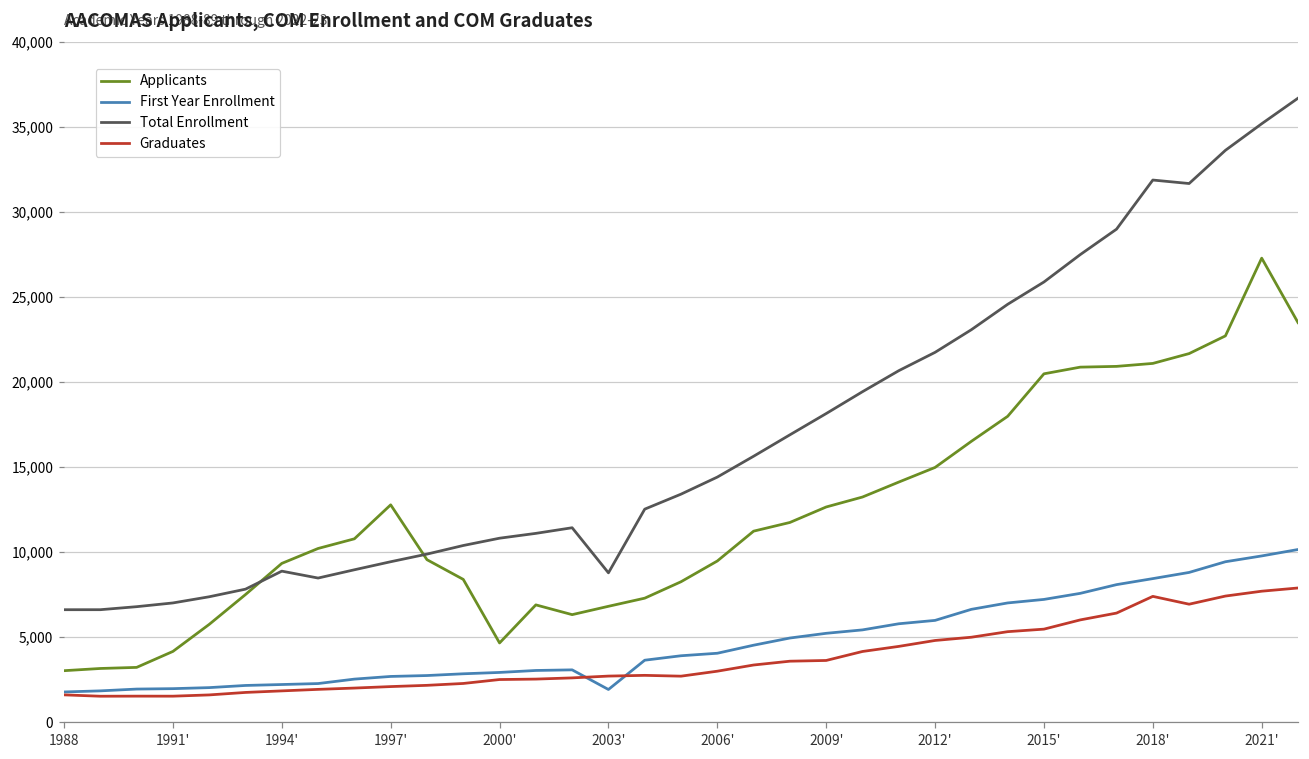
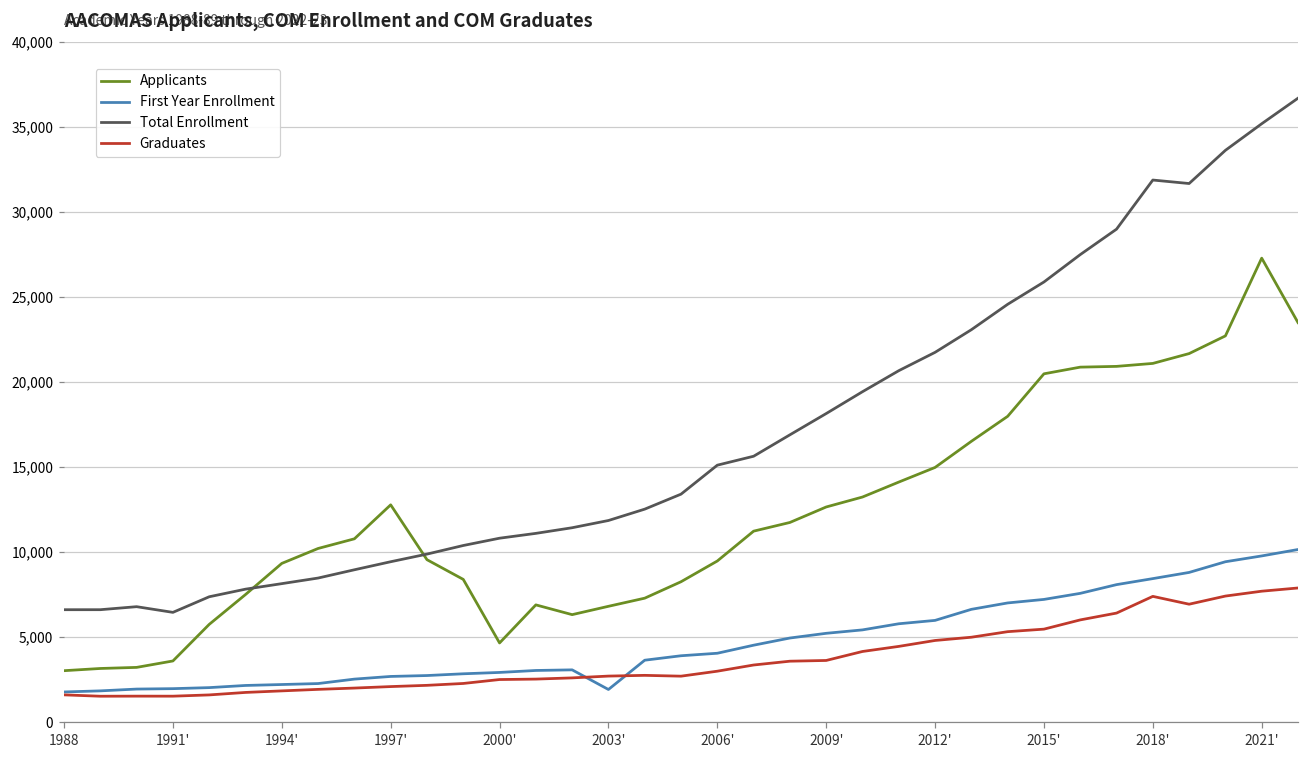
Applicants, 1991': 4,200 -> 3,600
Total Enrollment, 1991': 7,000 -> 6,500
Total Enrollment, 1994': 8,900 -> 8,100
Total Enrollment, 2003': 8,800 -> 11,900
Total Enrollment, 2006': 14,400 -> 15,100
